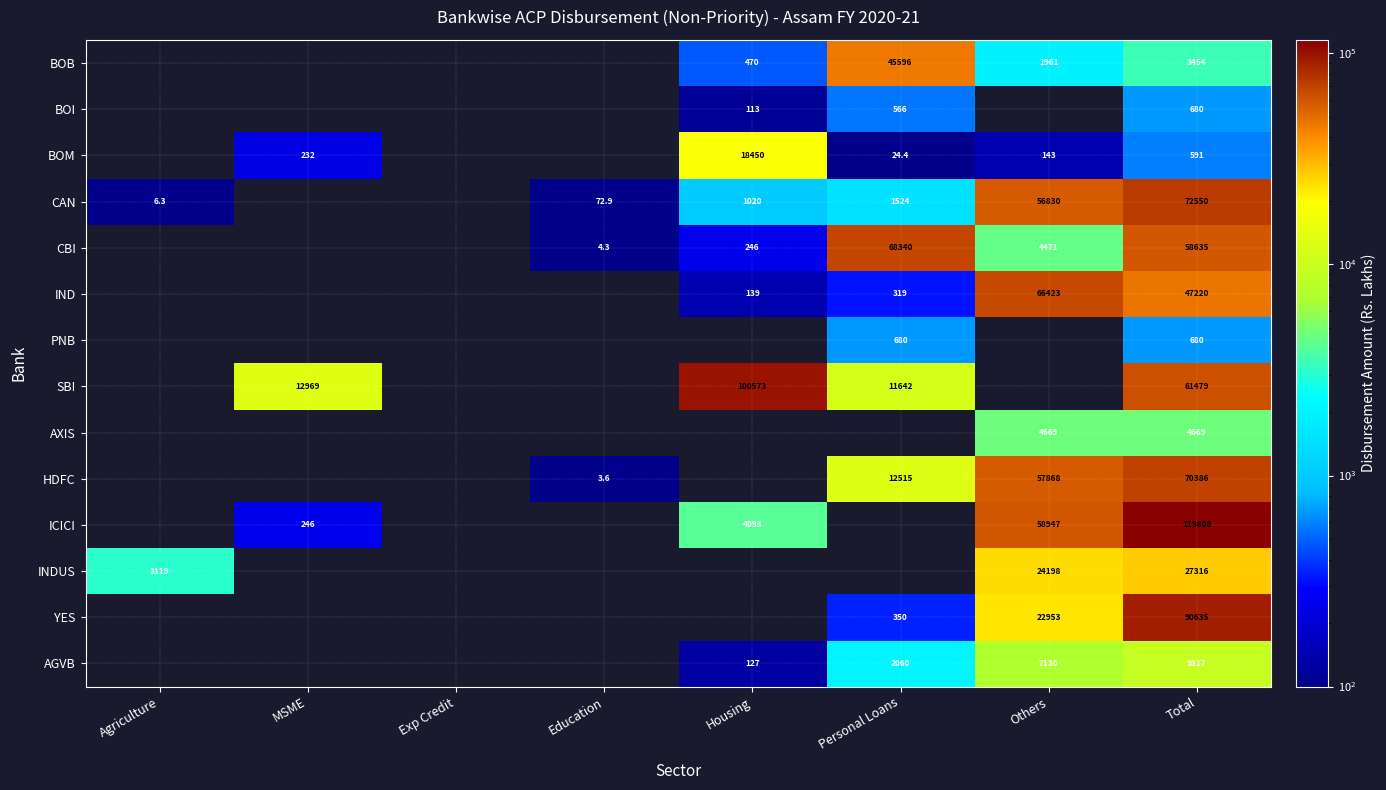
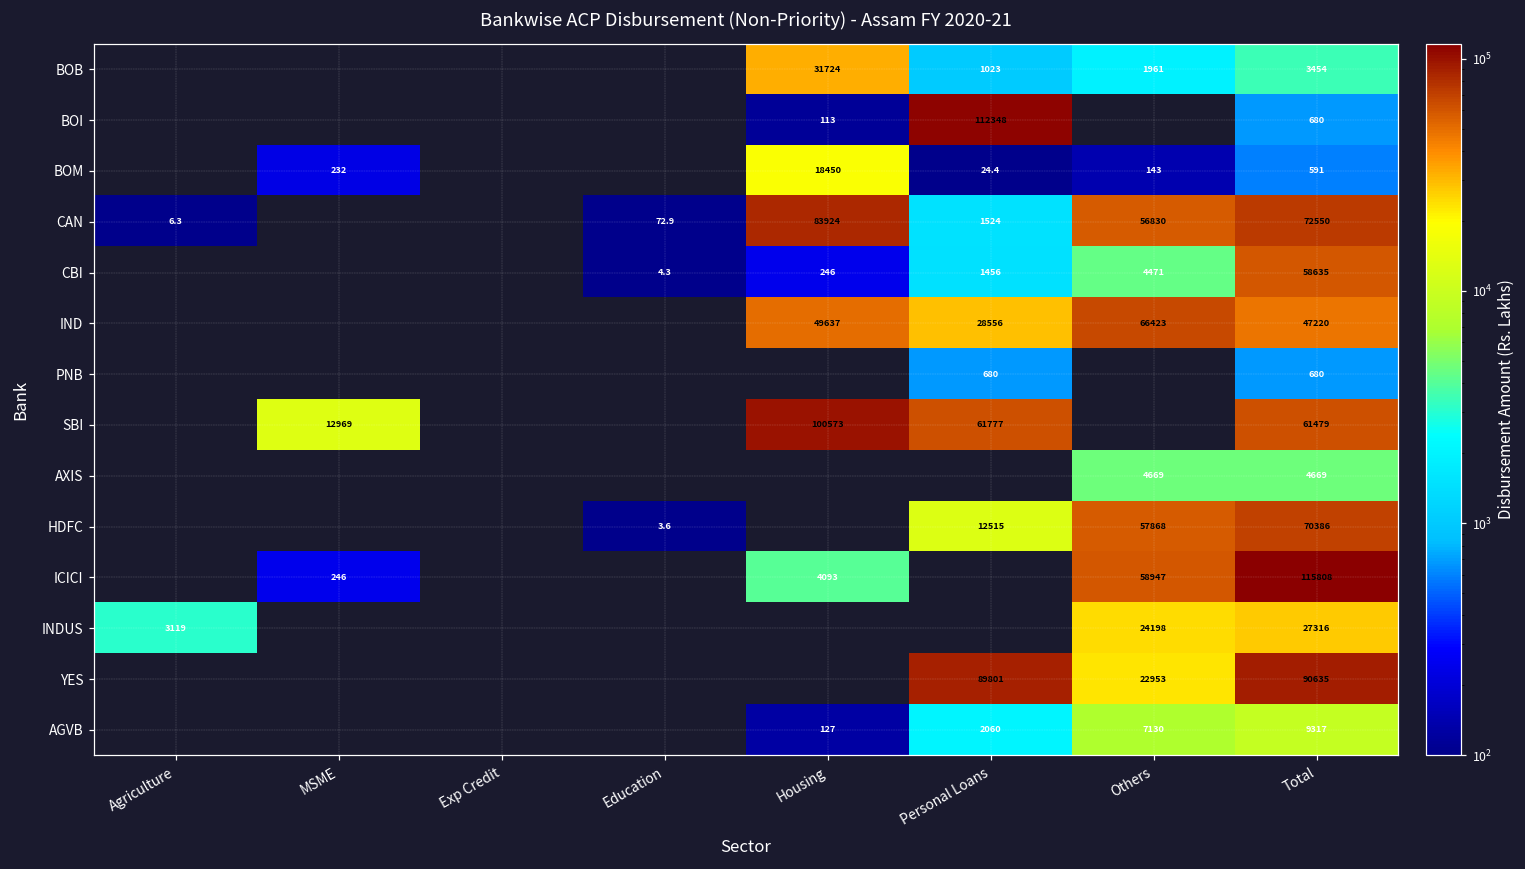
BOB, Housing: 470 -> 31724
BOB, Personal Loans: 45596 -> 1023
BOI, Personal Loans: 566 -> 112348
CAN, Housing: 1020 -> 83924
CBI, Personal Loans: 68340 -> 1456
IND, Housing: 139 -> 49637
IND, Personal Loans: 319 -> 28556
SBI, Personal Loans: 11642 -> 61777
YES, Personal Loans: 350 -> 89801
